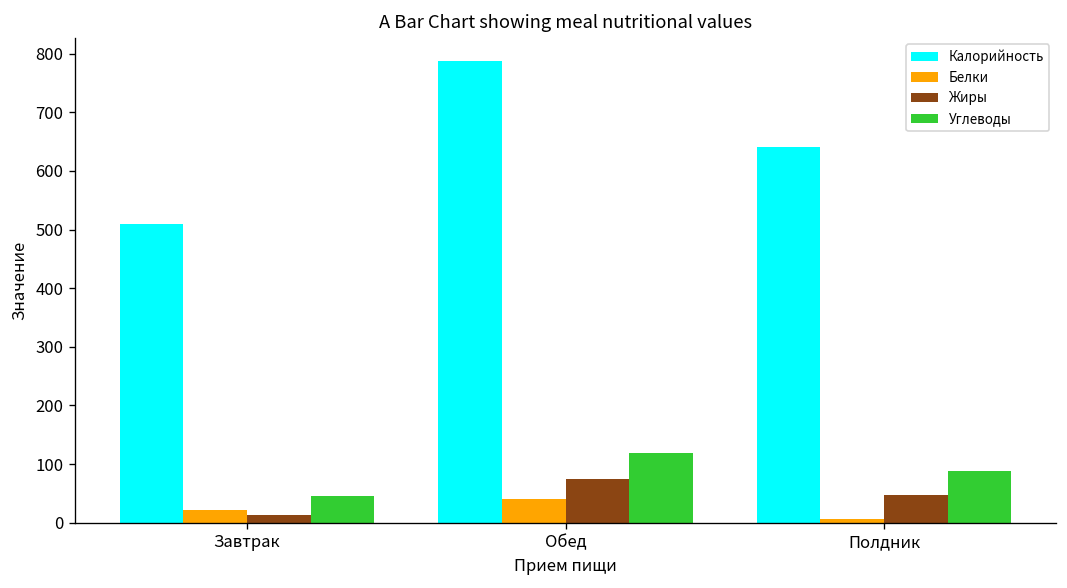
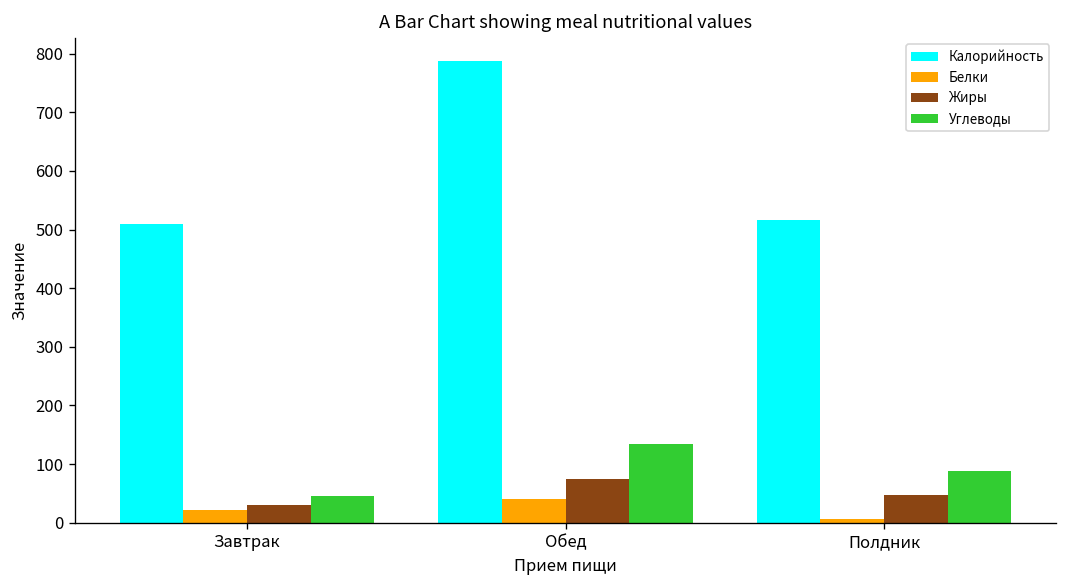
Жиры, Завтрак: 10 -> 30
Углеводы, Обед: 120 -> 140
Калорийность, Полдник: 640 -> 520
